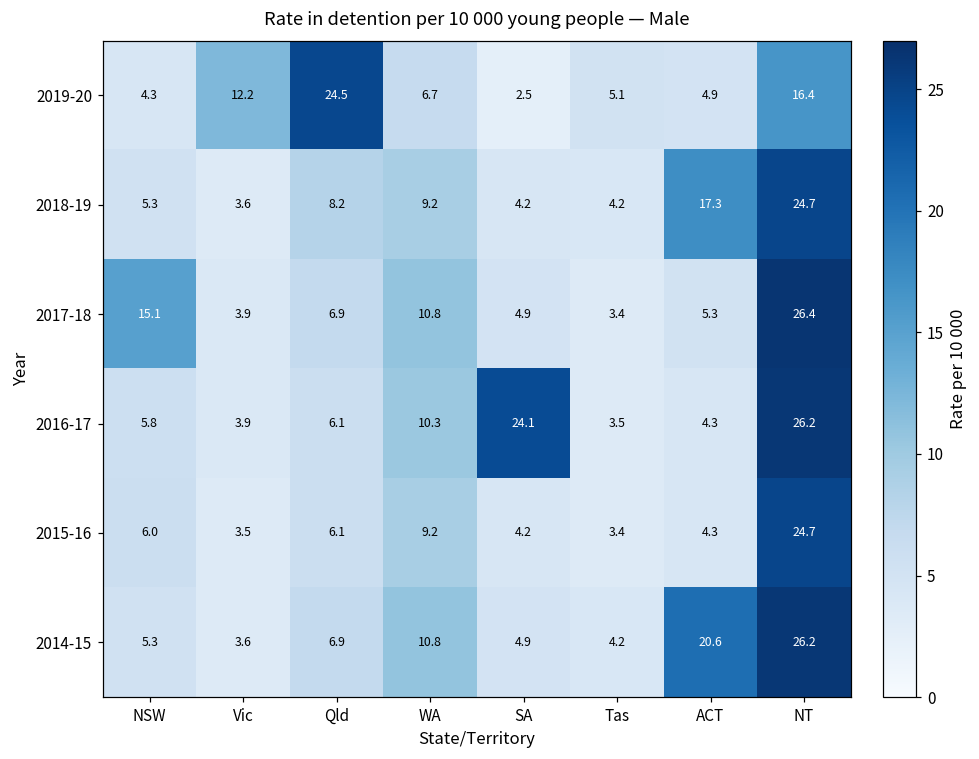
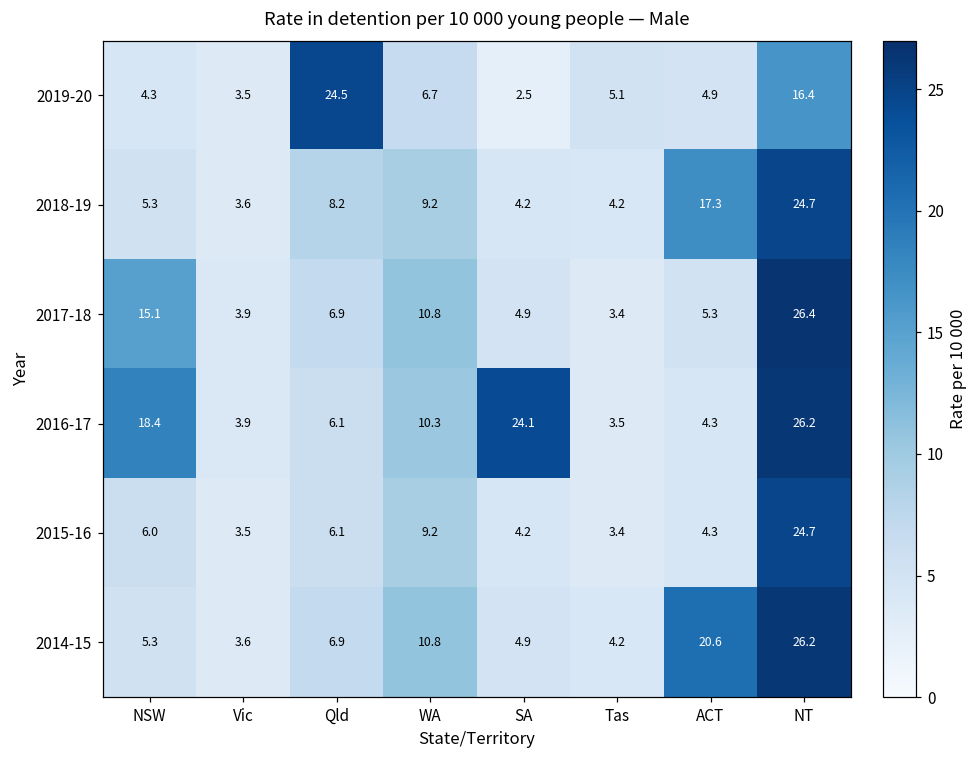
2019-20, Vic: 12.2 -> 3.5
2016-17, NSW: 5.8 -> 18.4
